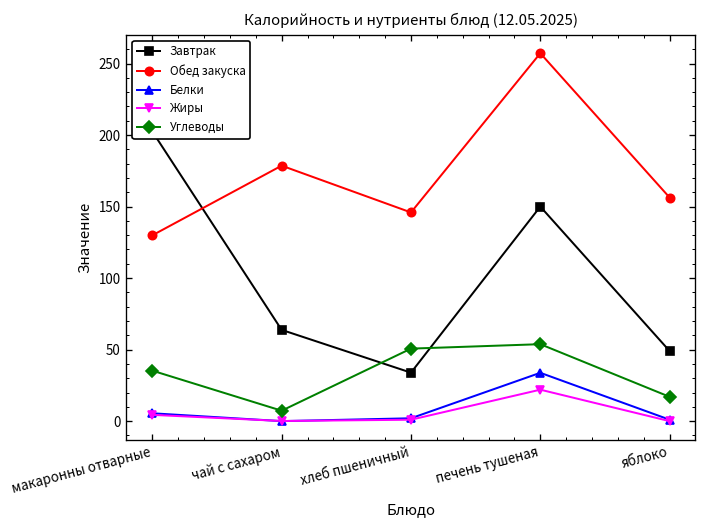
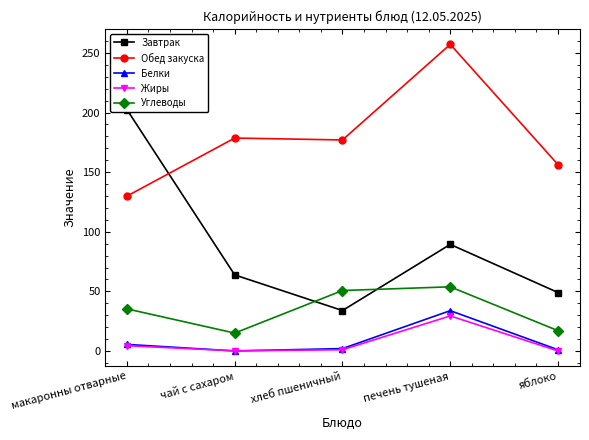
Углеводы, чай с сахаром: 7 -> 15
Обед закуска, хлеб пшеничный: 146 -> 177
Завтрак, печень тушеная: 150 -> 89
Жиры, печень тушеная: 22 -> 29
